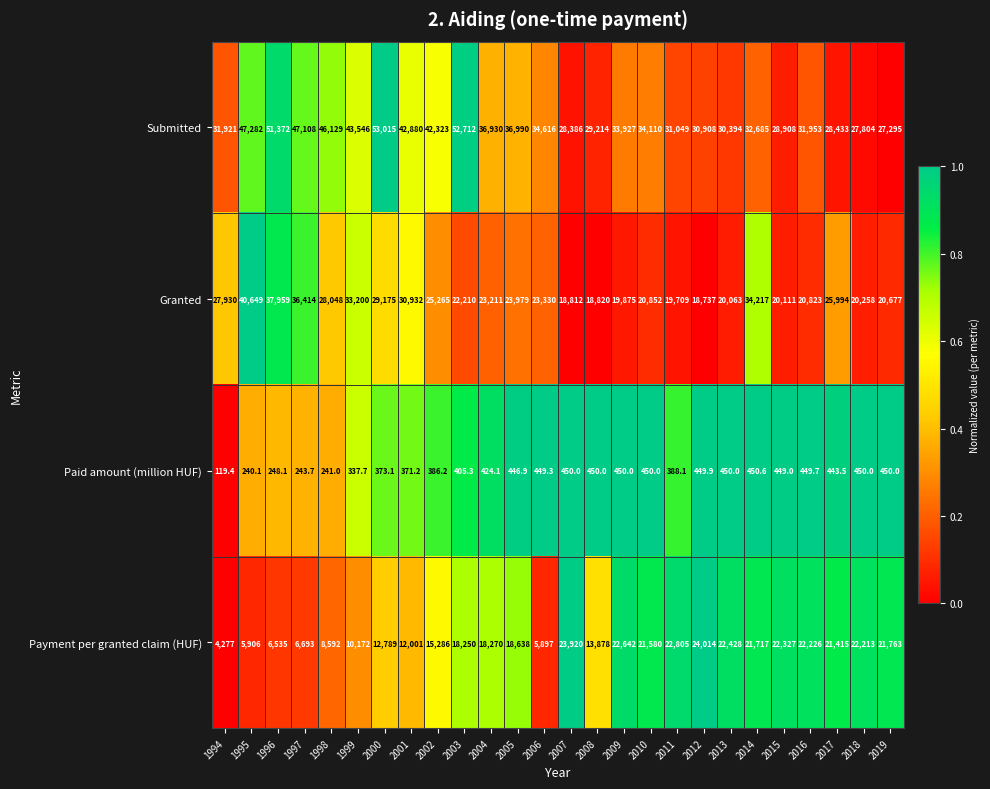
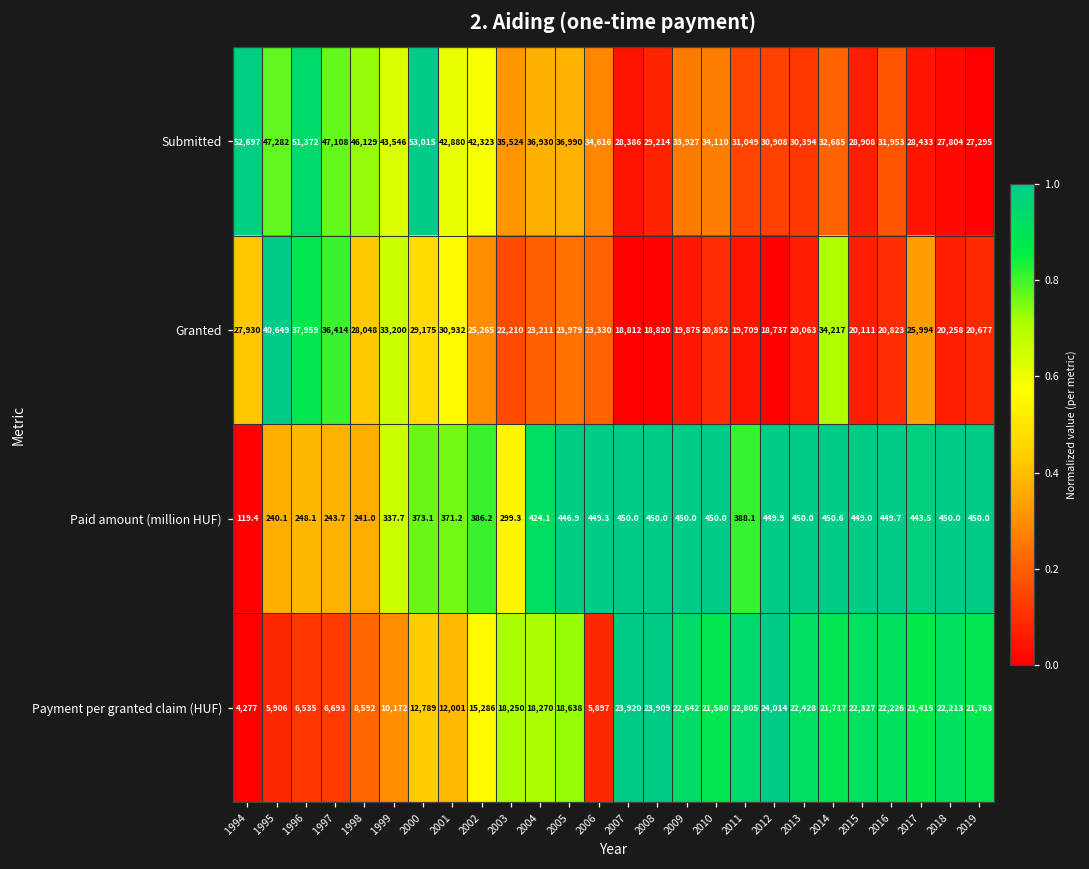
Submitted, 1994: 31,921 -> 52,697
Submitted, 2003: 52,712 -> 35,524
Paid amount (million HUF), 2003: 405.3 -> 299.3
Payment per granted claim (HUF), 2008: 13,878 -> 23,909
